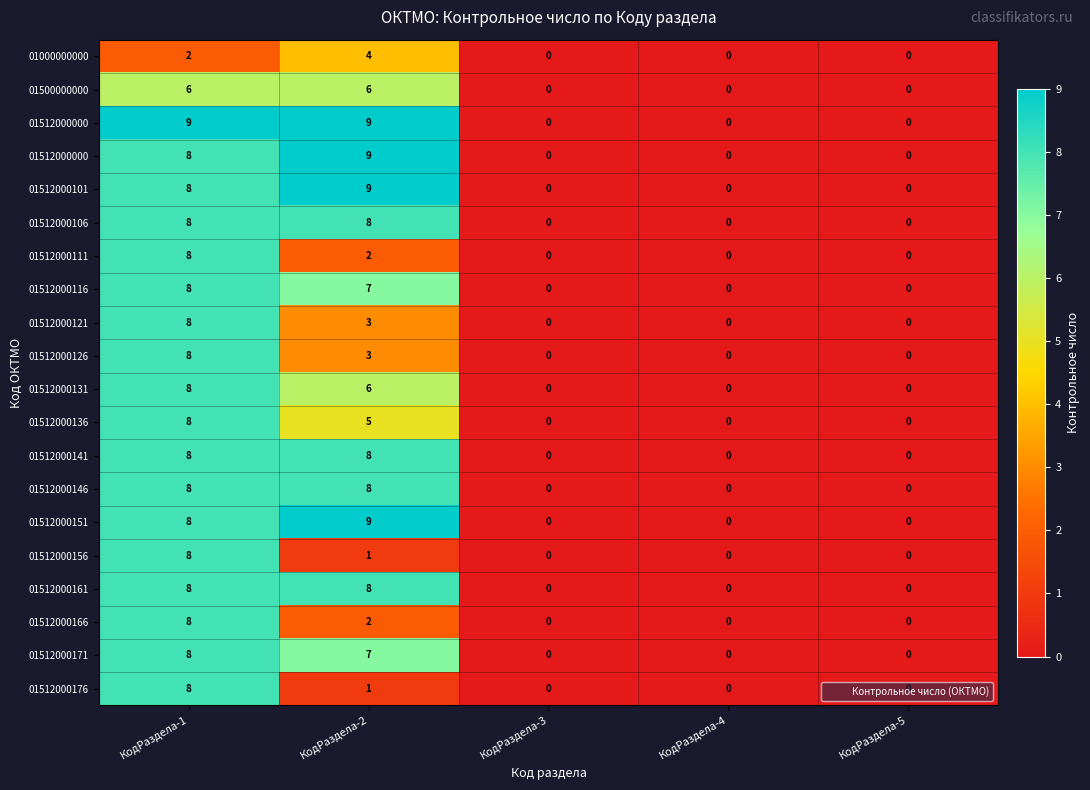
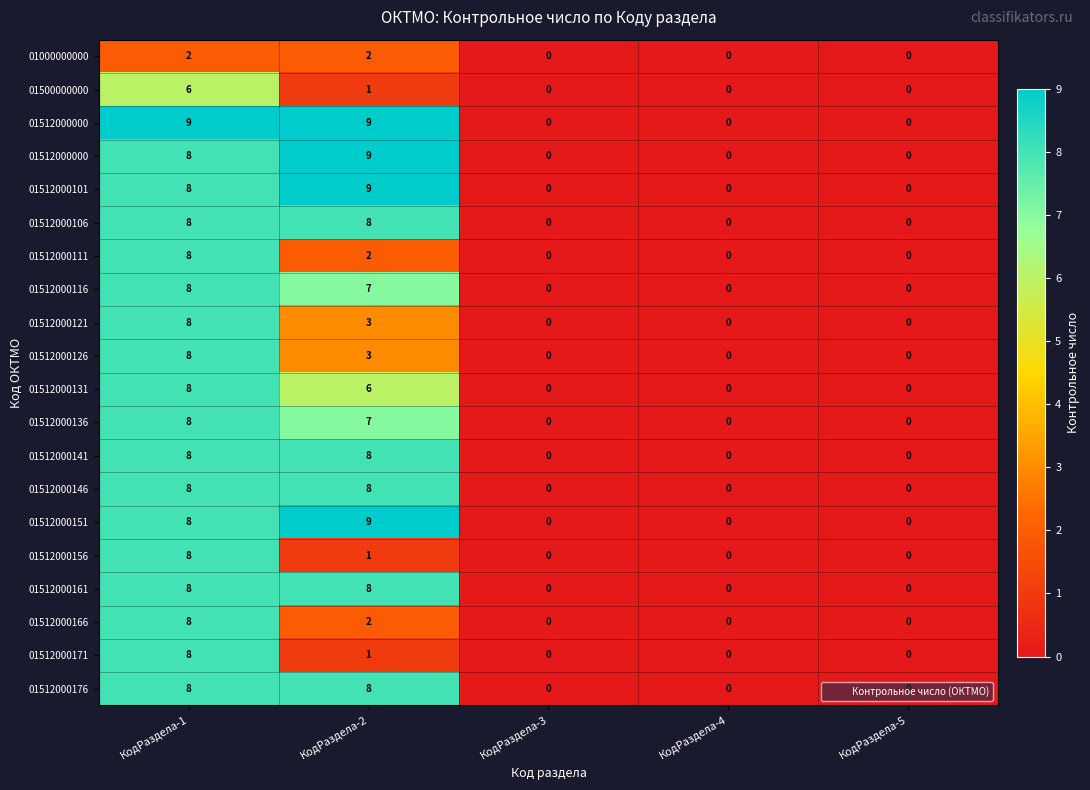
01000000000, КодРаздела-2: 4 -> 2
01500000000, КодРаздела-2: 6 -> 1
01512000136, КодРаздела-2: 5 -> 7
01512000171, КодРаздела-2: 7 -> 1
01512000176, КодРаздела-2: 1 -> 8
